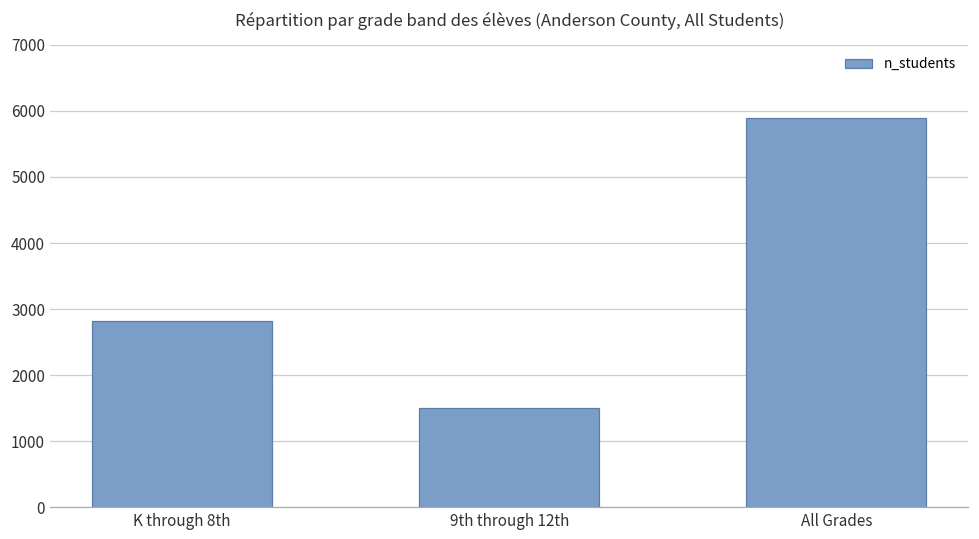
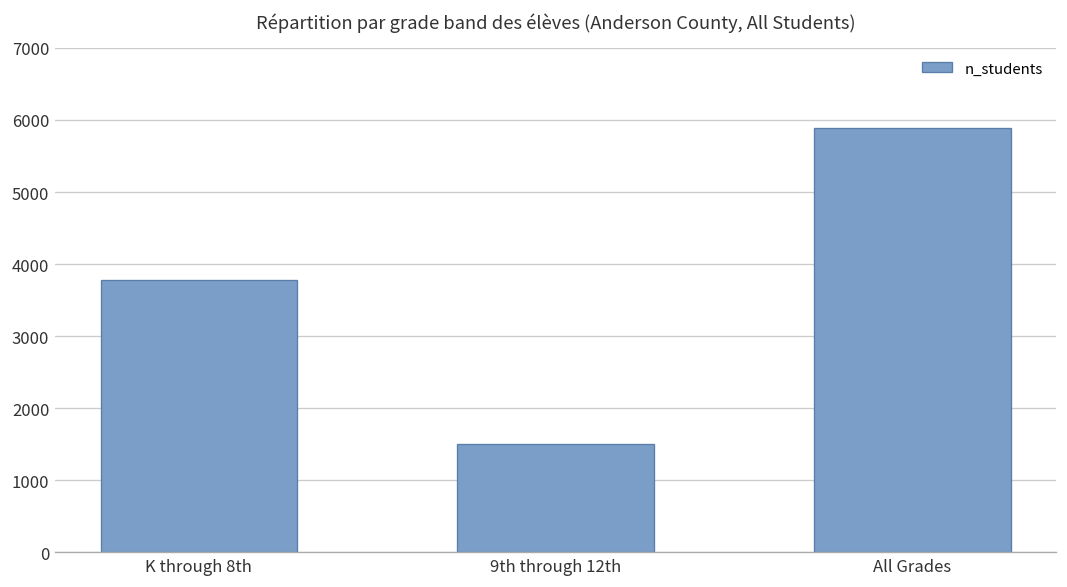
K through 8th: 2800 -> 3800
